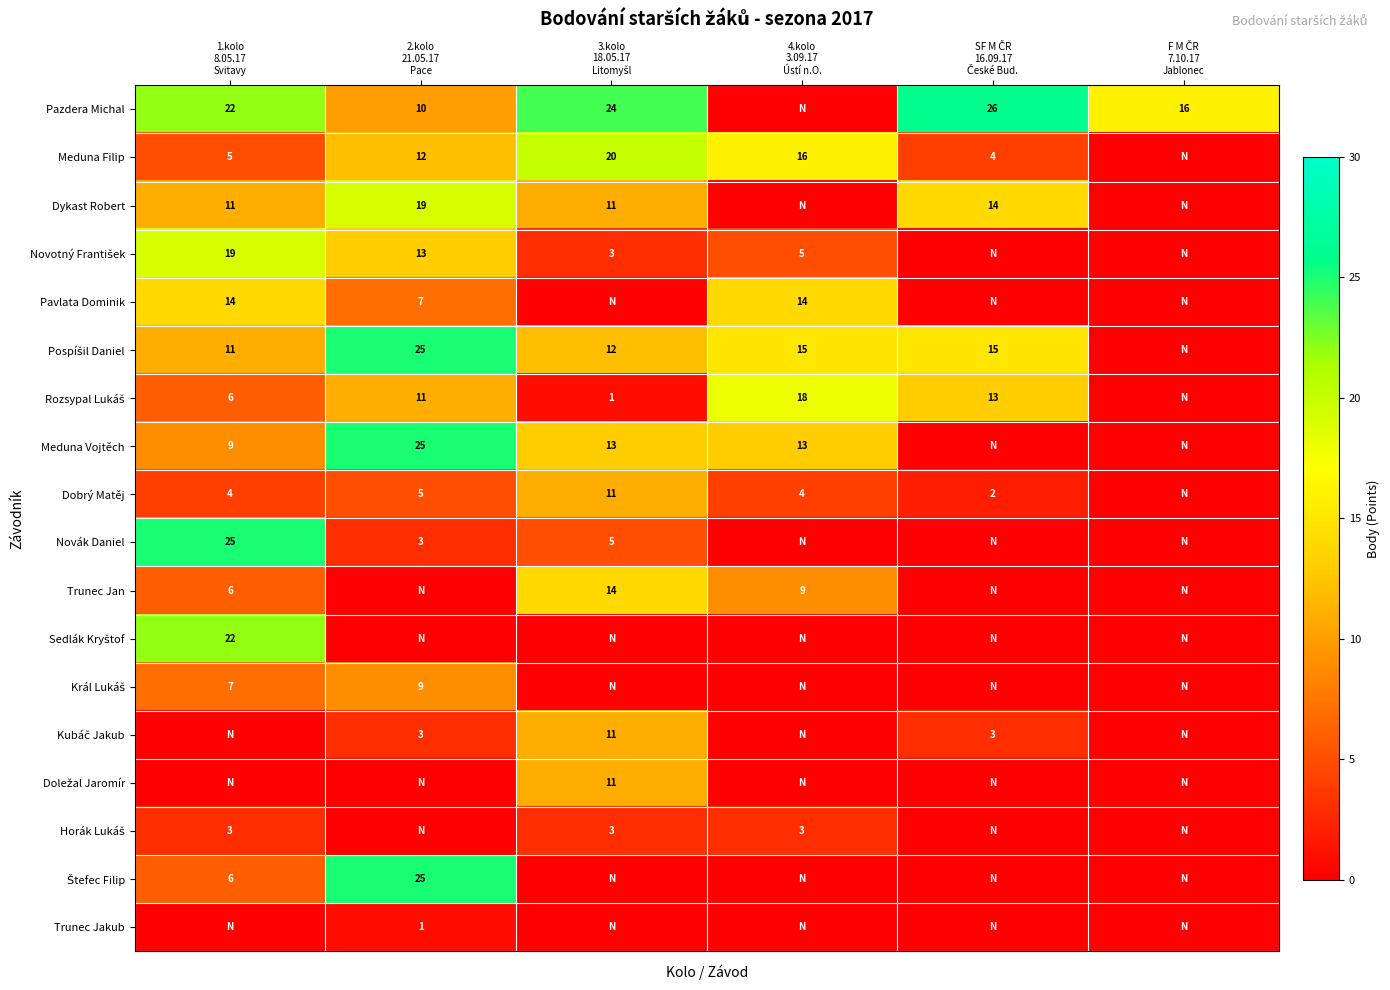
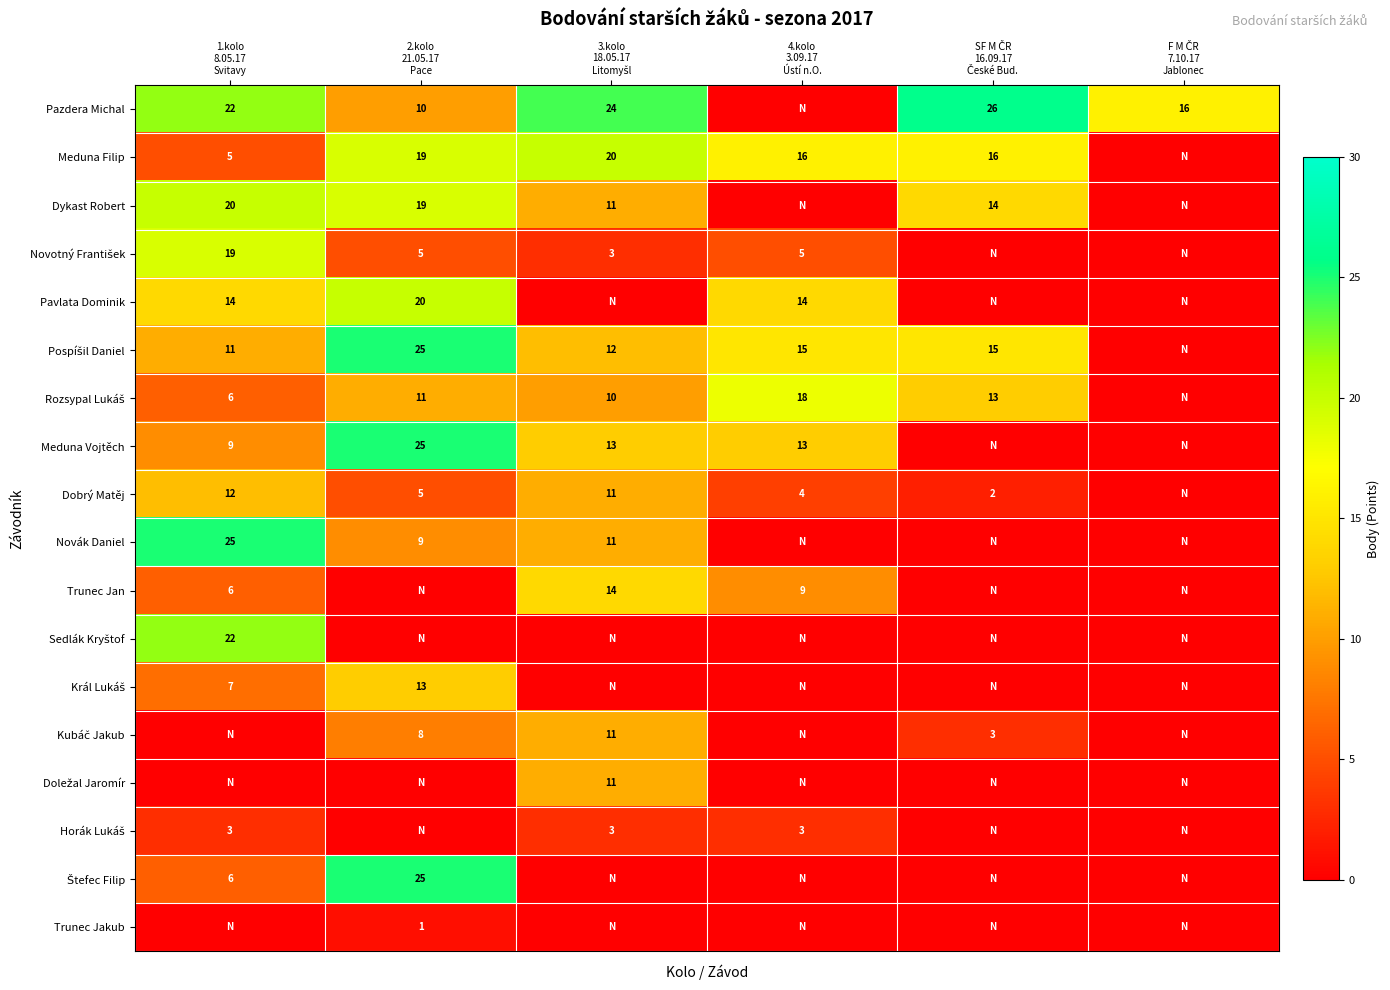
Meduna Filip, 2.kolo 21.05.17 Pace: 12 -> 19
Meduna Filip, SF M ČR 16.09.17 České Bud.: 4 -> 16
Dykast Robert, 1.kolo 8.05.17 Svitavy: 11 -> 20
Novotný František, 2.kolo 21.05.17 Pace: 13 -> 5
Pavlata Dominik, 2.kolo 21.05.17 Pace: 7 -> 20
Rozsypal Lukáš, 3.kolo 18.05.17 Litomyšl: 1 -> 10
Dobrý Matěj, 1.kolo 8.05.17 Svitavy: 4 -> 12
Novák Daniel, 2.kolo 21.05.17 Pace: 3 -> 9
Novák Daniel, 3.kolo 18.05.17 Litomyšl: 5 -> 11
Král Lukáš, 2.kolo 21.05.17 Pace: 9 -> 13
Kubáč Jakub, 2.kolo 21.05.17 Pace: 3 -> 8
